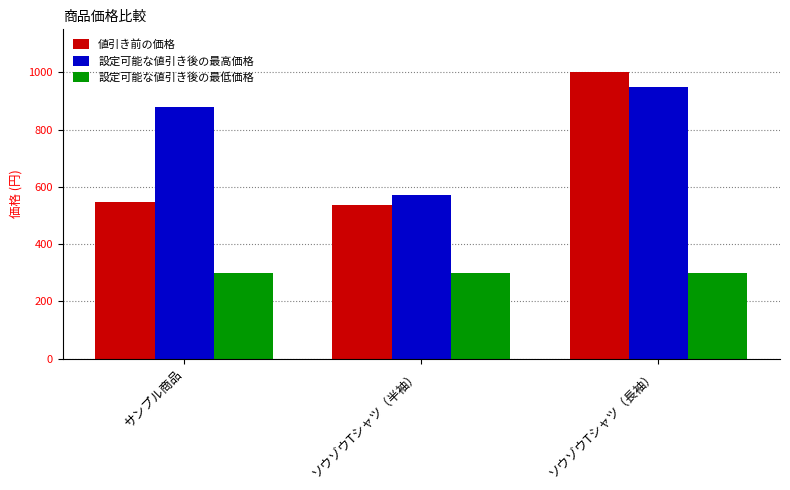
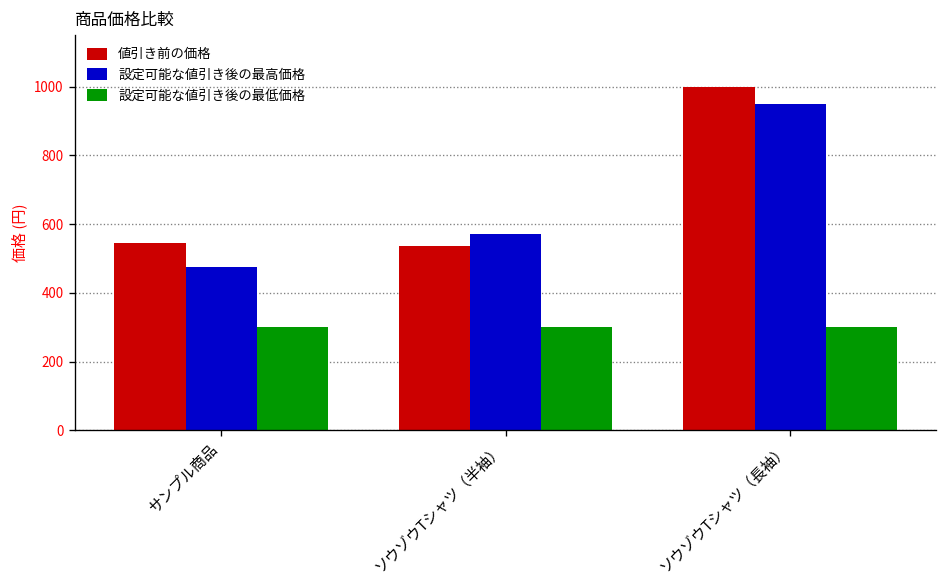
設定可能な値引き後の最高価格, サンプル商品: 880 -> 480
